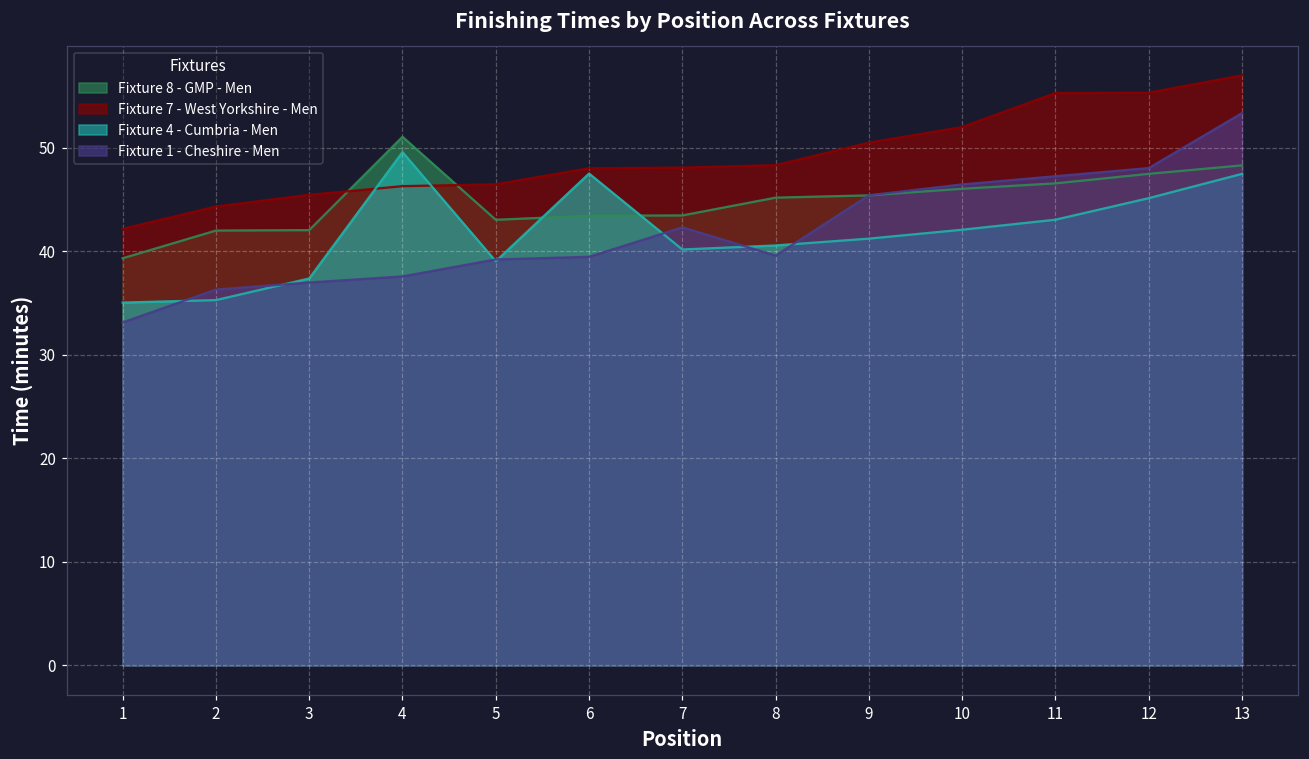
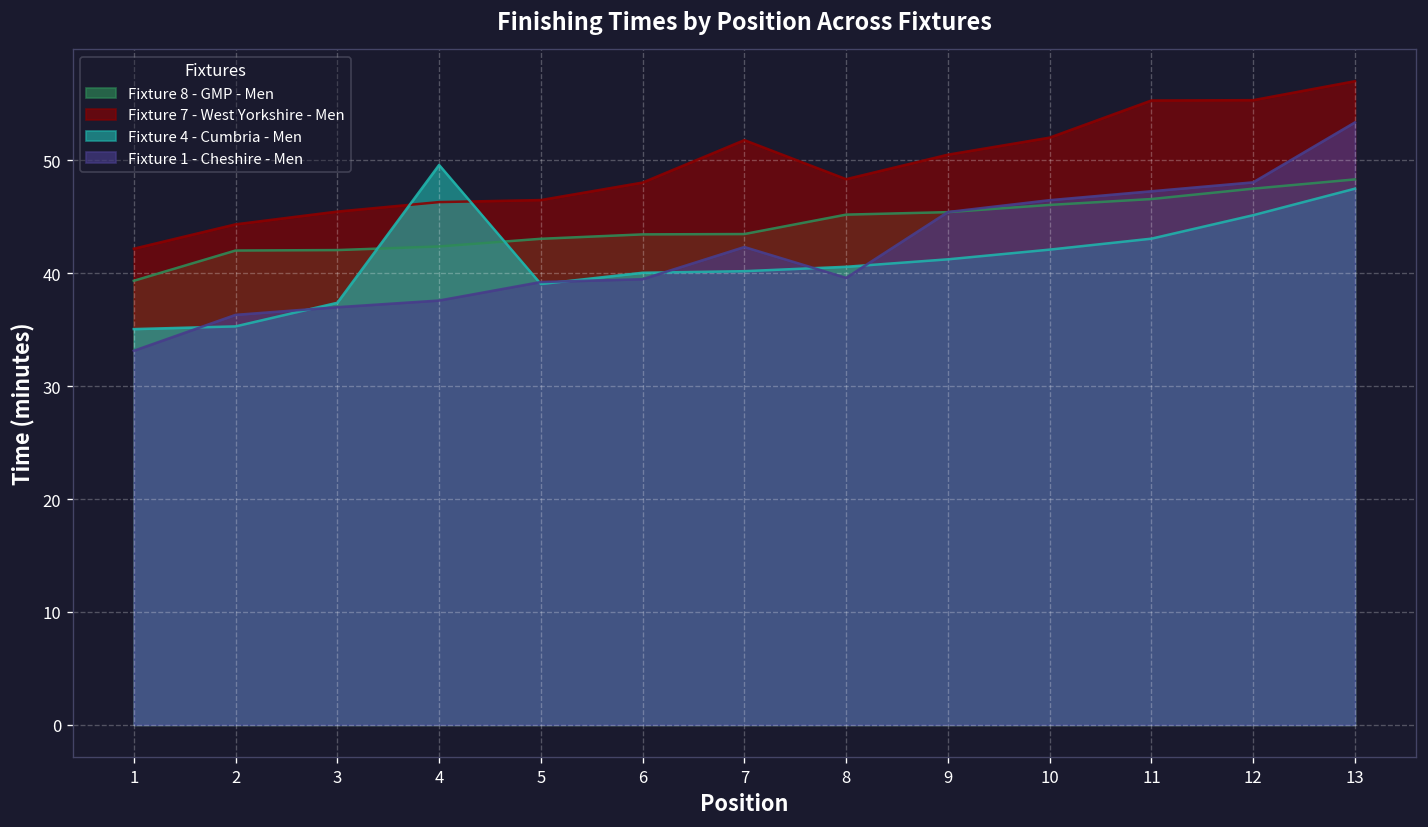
Fixture 8 - GMP - Men, 4: 51 -> 42
Fixture 4 - Cumbria - Men, 6: 48 -> 40
Fixture 7 - West Yorkshire - Men, 7: 48 -> 52
